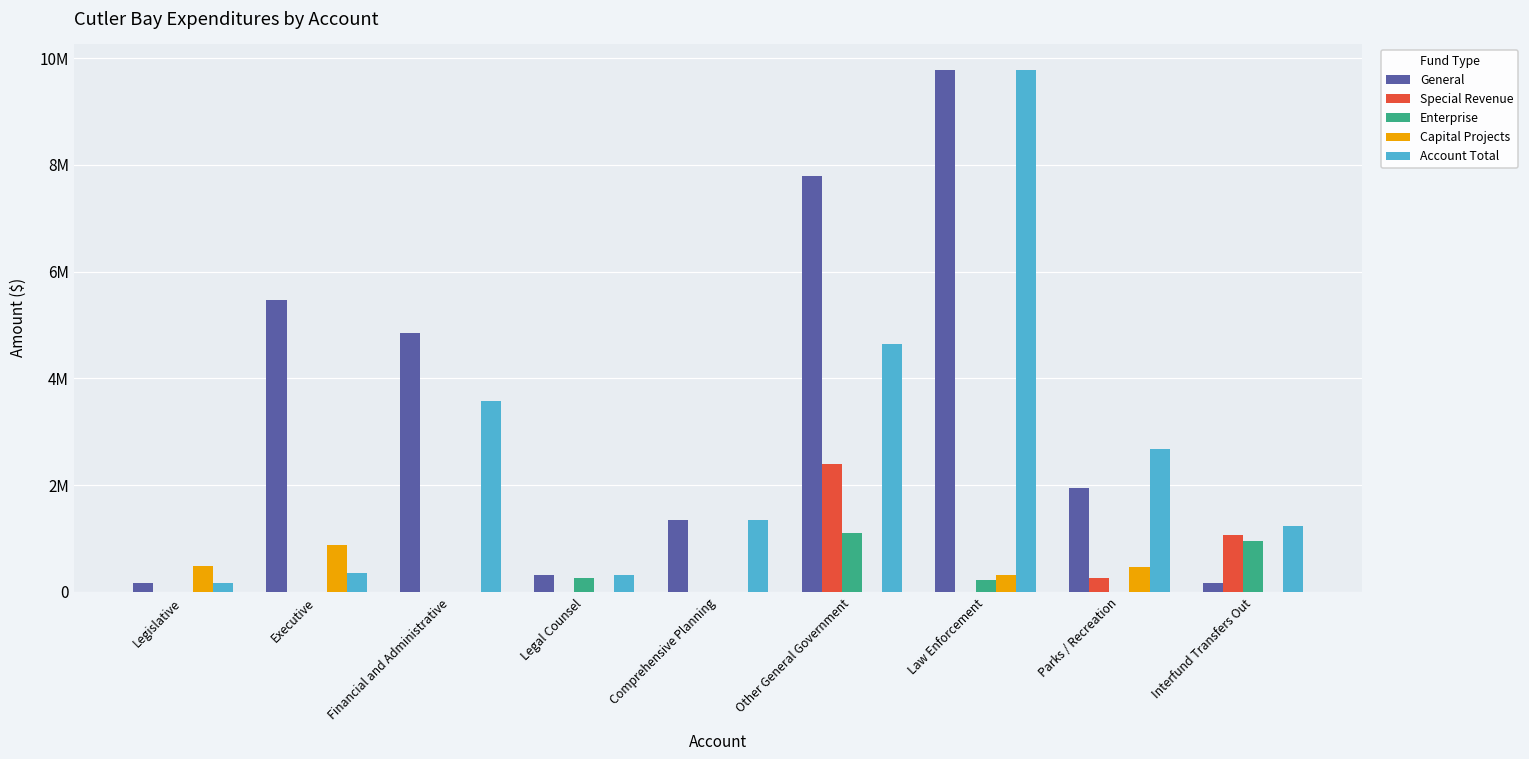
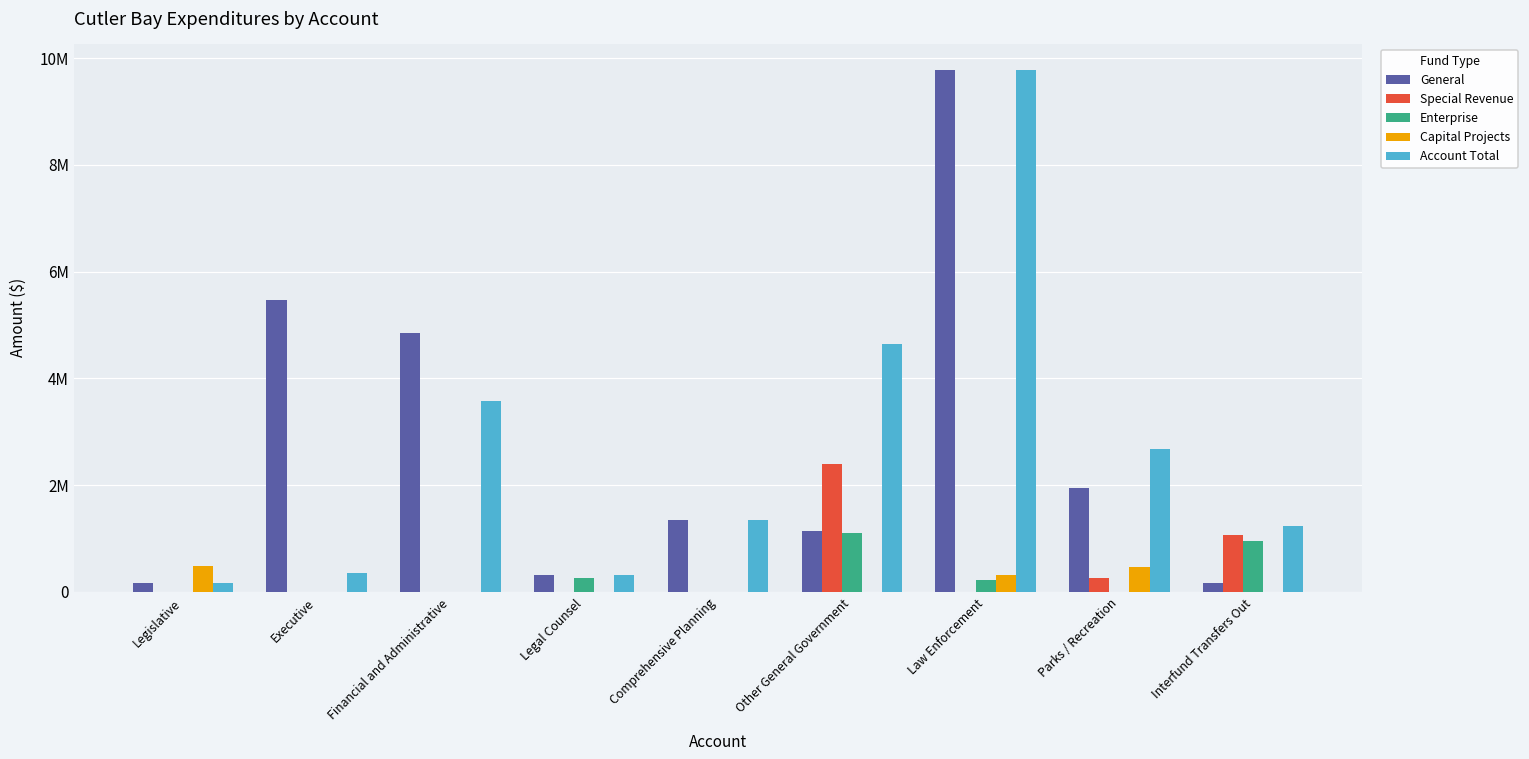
Capital Projects, Executive: 900000 -> 0
General, Other General Government: 7800000 -> 1100000
